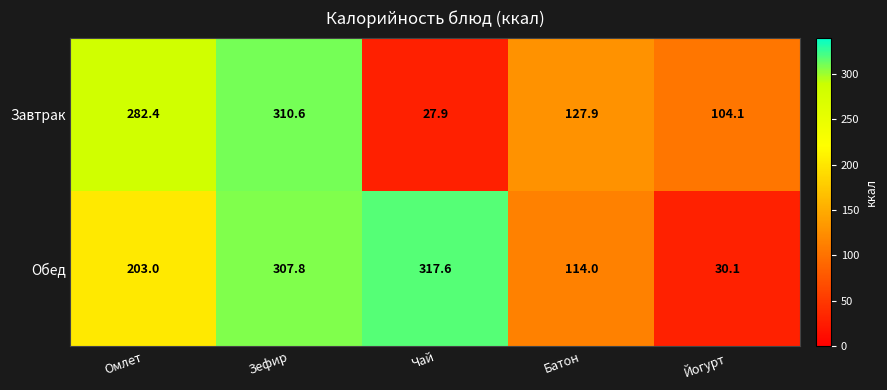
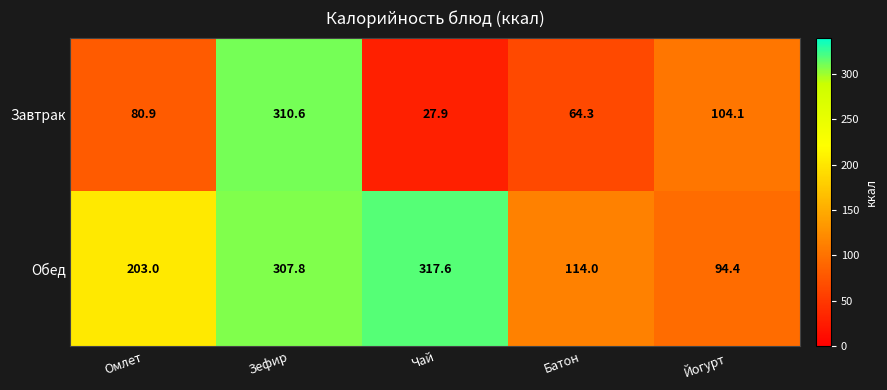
Завтрак, Омлет: 282.4 -> 80.9
Завтрак, Батон: 127.9 -> 64.3
Обед, Йогурт: 30.1 -> 94.4
